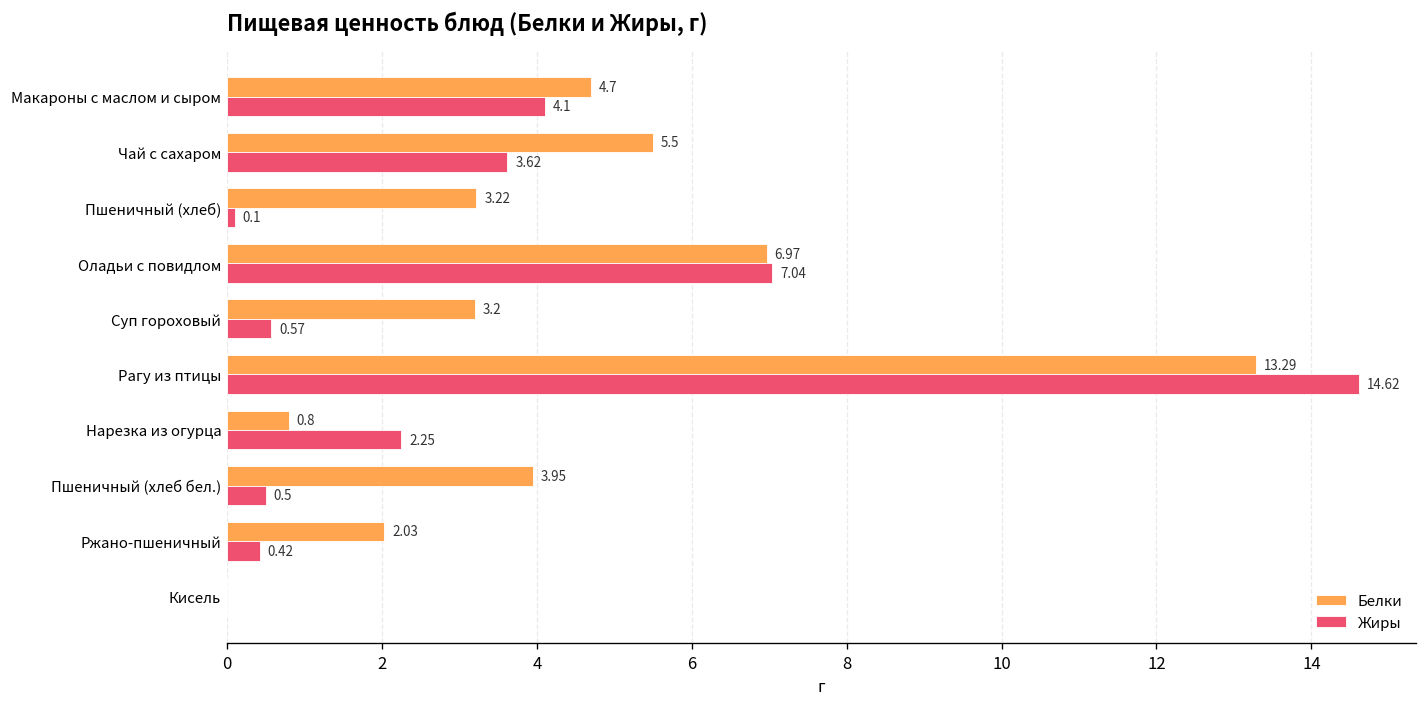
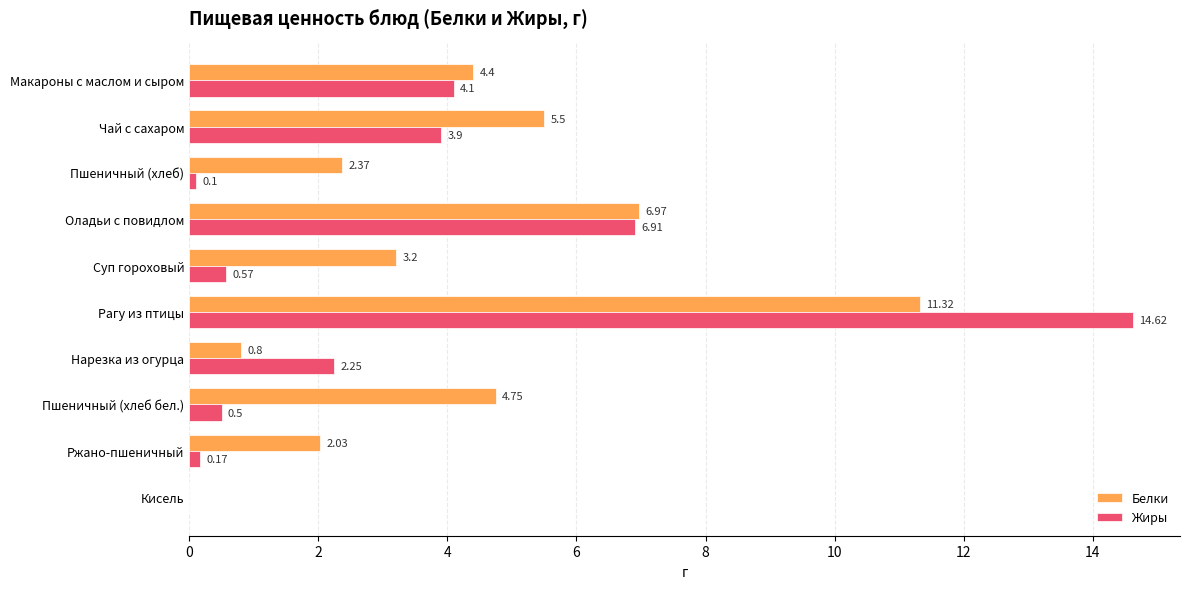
Белки, Макароны с маслом и сыром: 4.7 -> 4.4
Жиры, Чай с сахаром: 3.62 -> 3.9
Белки, Пшеничный (хлеб): 3.22 -> 2.37
Жиры, Оладьи с повидлом: 7.04 -> 6.91
Белки, Рагу из птицы: 13.29 -> 11.32
Белки, Пшеничный (хлеб бел.): 3.95 -> 4.75
Жиры, Ржано-пшеничный: 0.42 -> 0.17
